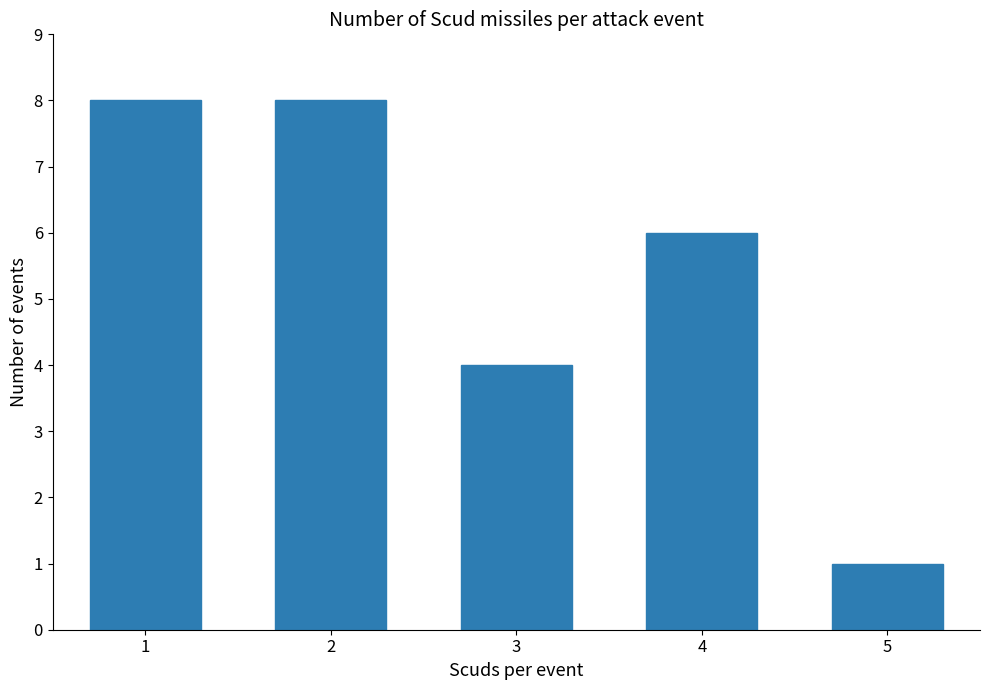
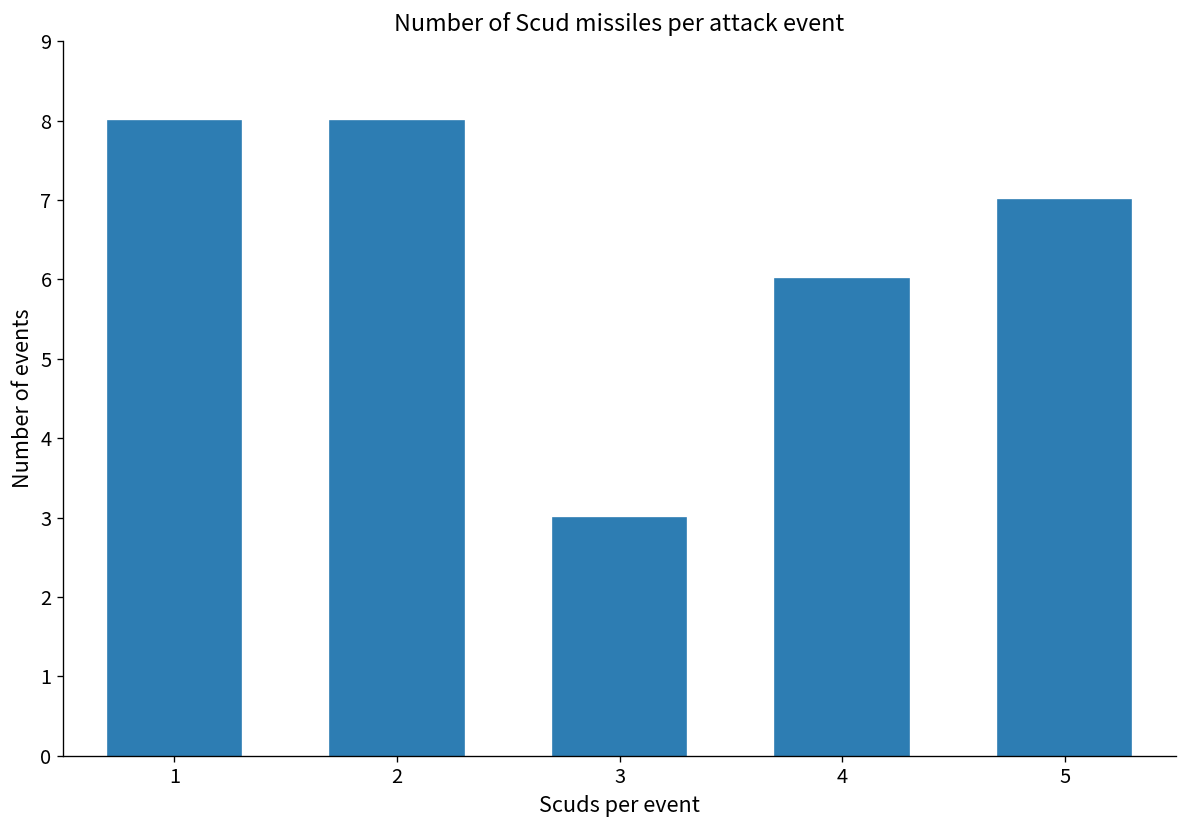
3: 4 -> 3
5: 1 -> 7
